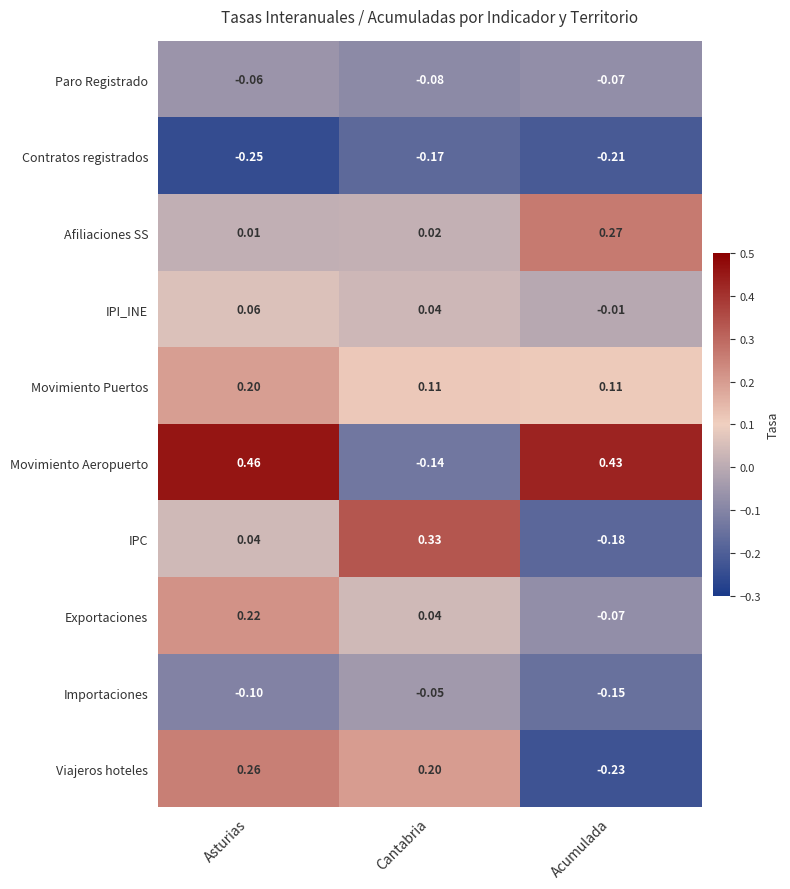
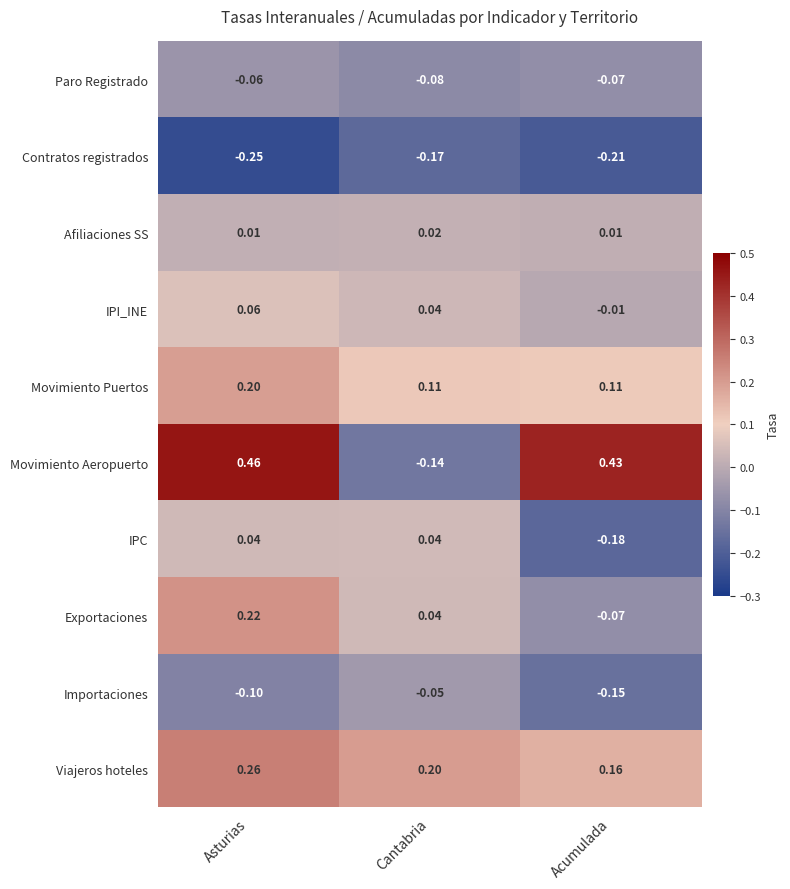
Afiliaciones SS, Acumulada: 0.27 -> 0.01
IPC, Cantabria: 0.33 -> 0.04
Viajeros hoteles, Acumulada: -0.23 -> 0.16
